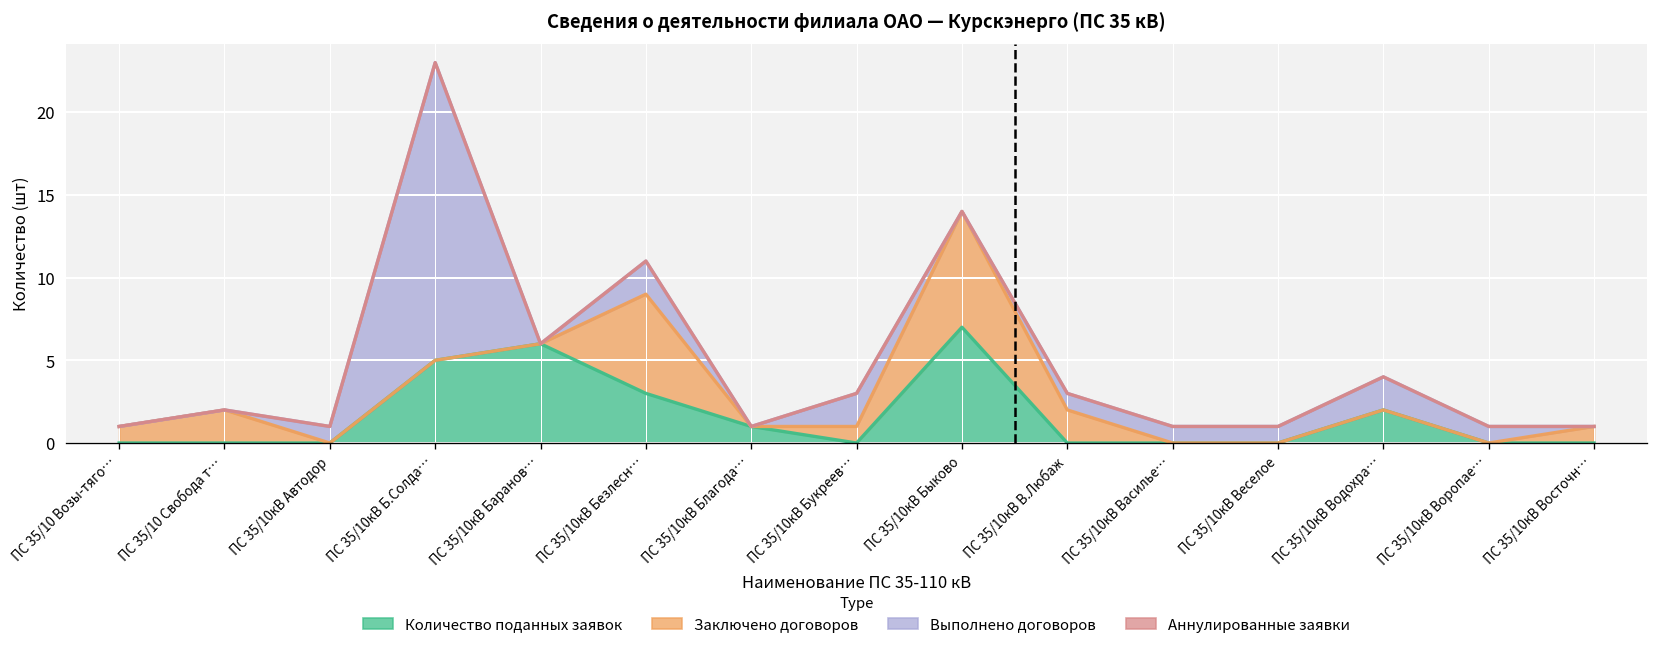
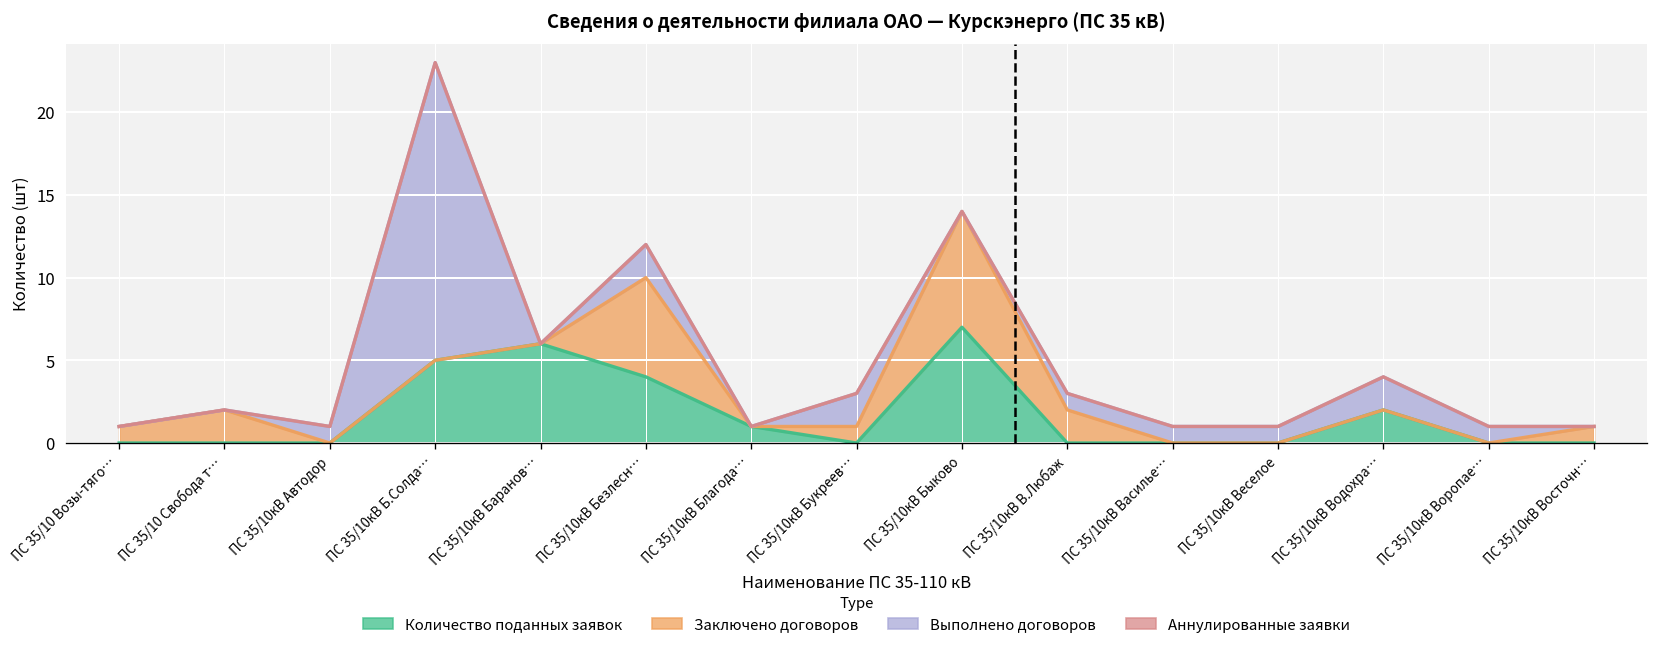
Количество поданных заявок, ПС 35/10кВ Безлесн…: 3 -> 4
